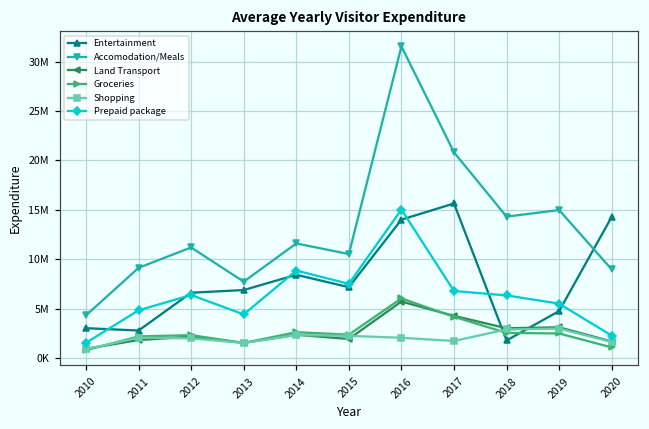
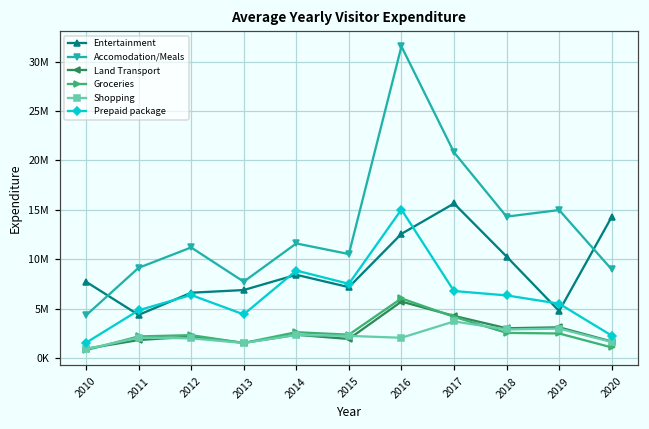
Entertainment, 2010: 3000000 -> 8000000
Entertainment, 2011: 3000000 -> 4000000
Entertainment, 2016: 14000000 -> 13000000
Shopping, 2017: 2000000 -> 4000000
Entertainment, 2018: 2000000 -> 10000000
